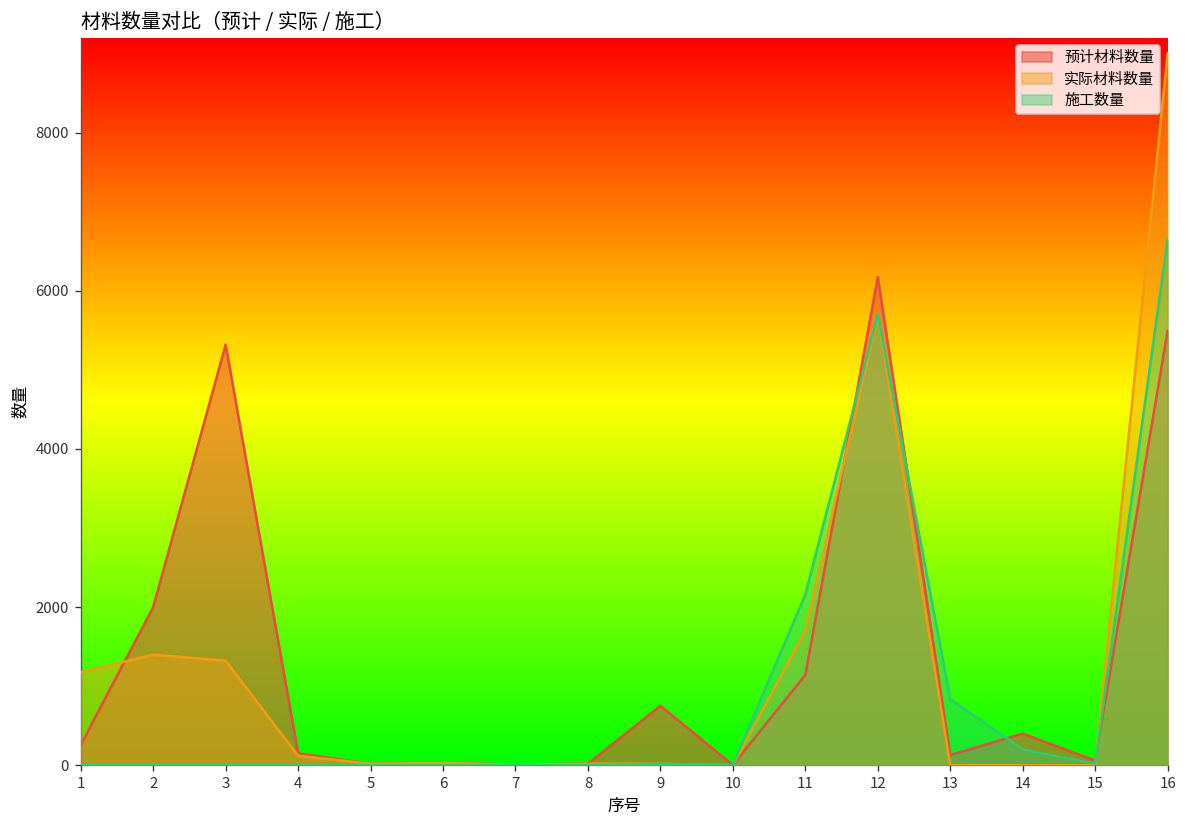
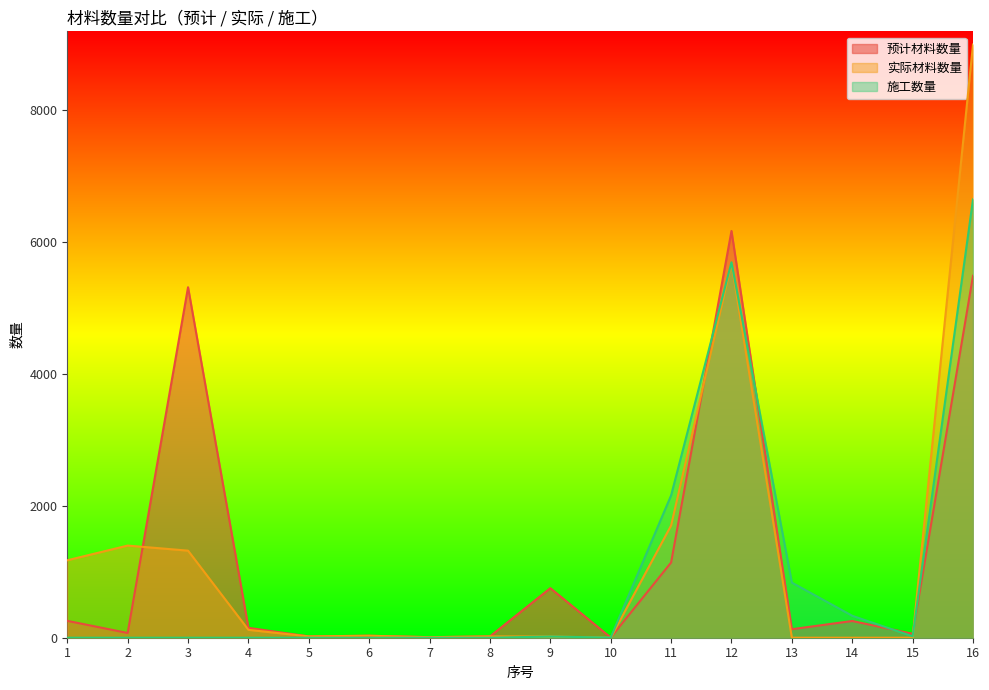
预计材料数量, 2: 2000 -> 100
预计材料数量, 14: 400 -> 300
施工数量, 14: 200 -> 300
